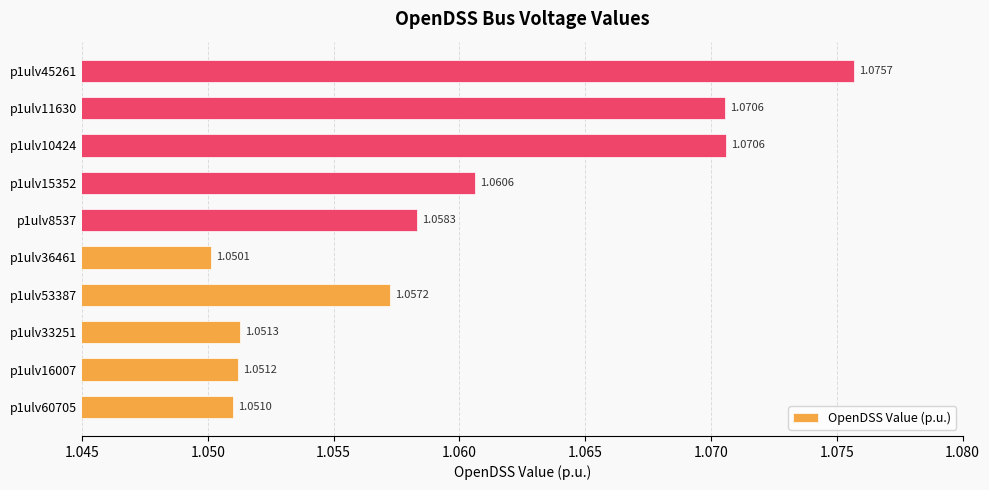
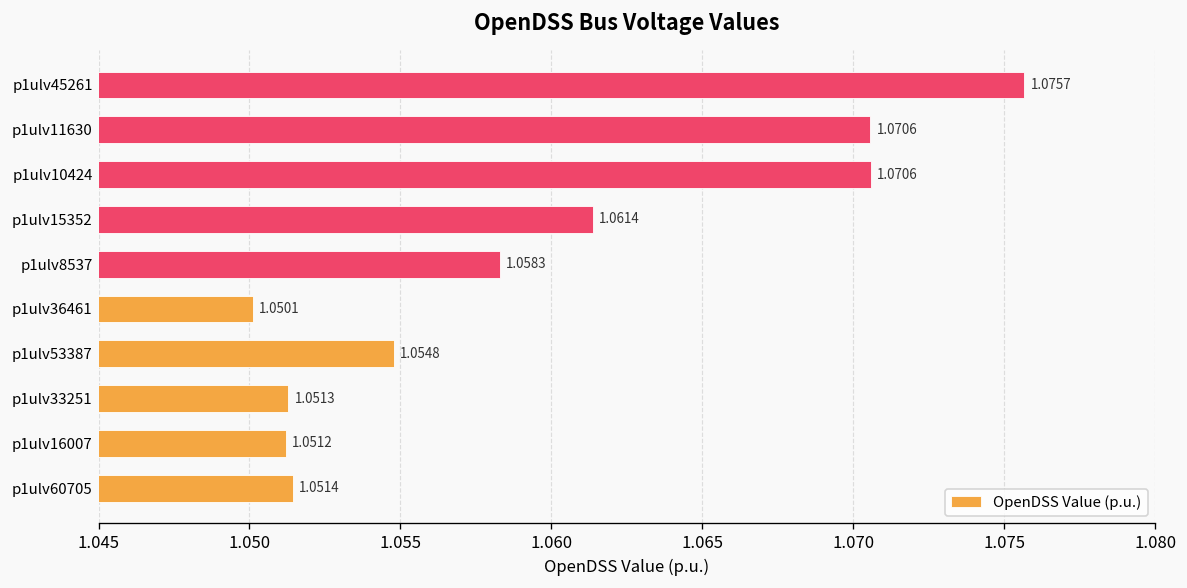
p1ulv15352: 1.0606 -> 1.0614
p1ulv53387: 1.0572 -> 1.0548
p1ulv60705: 1.0510 -> 1.0514
